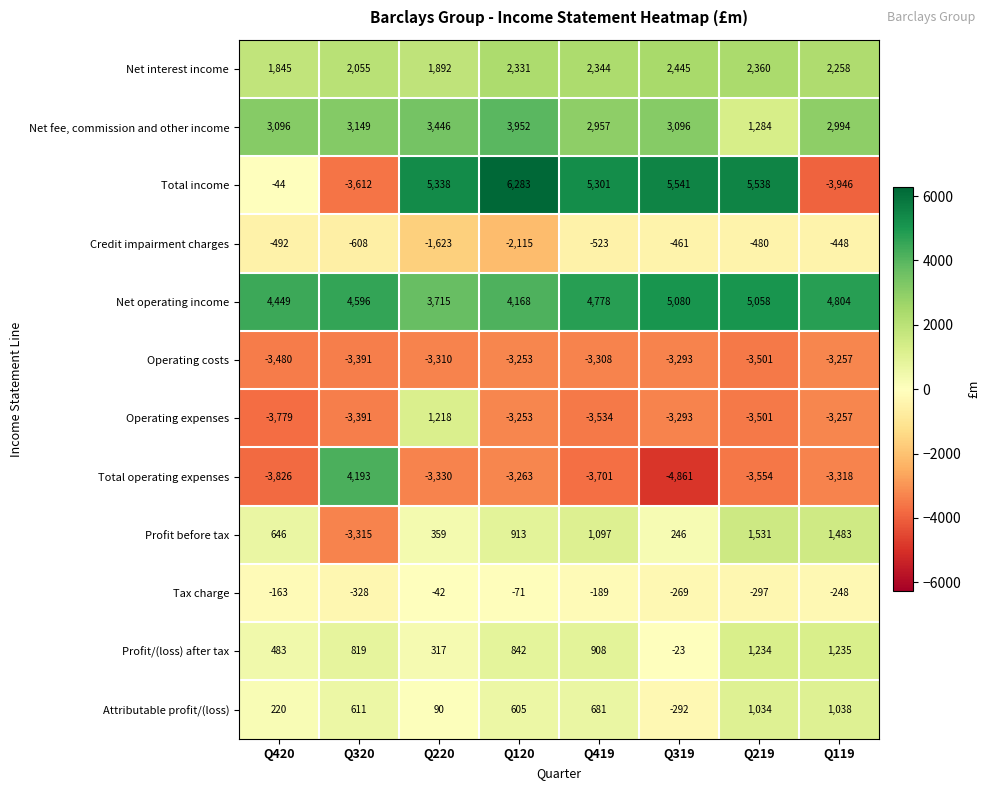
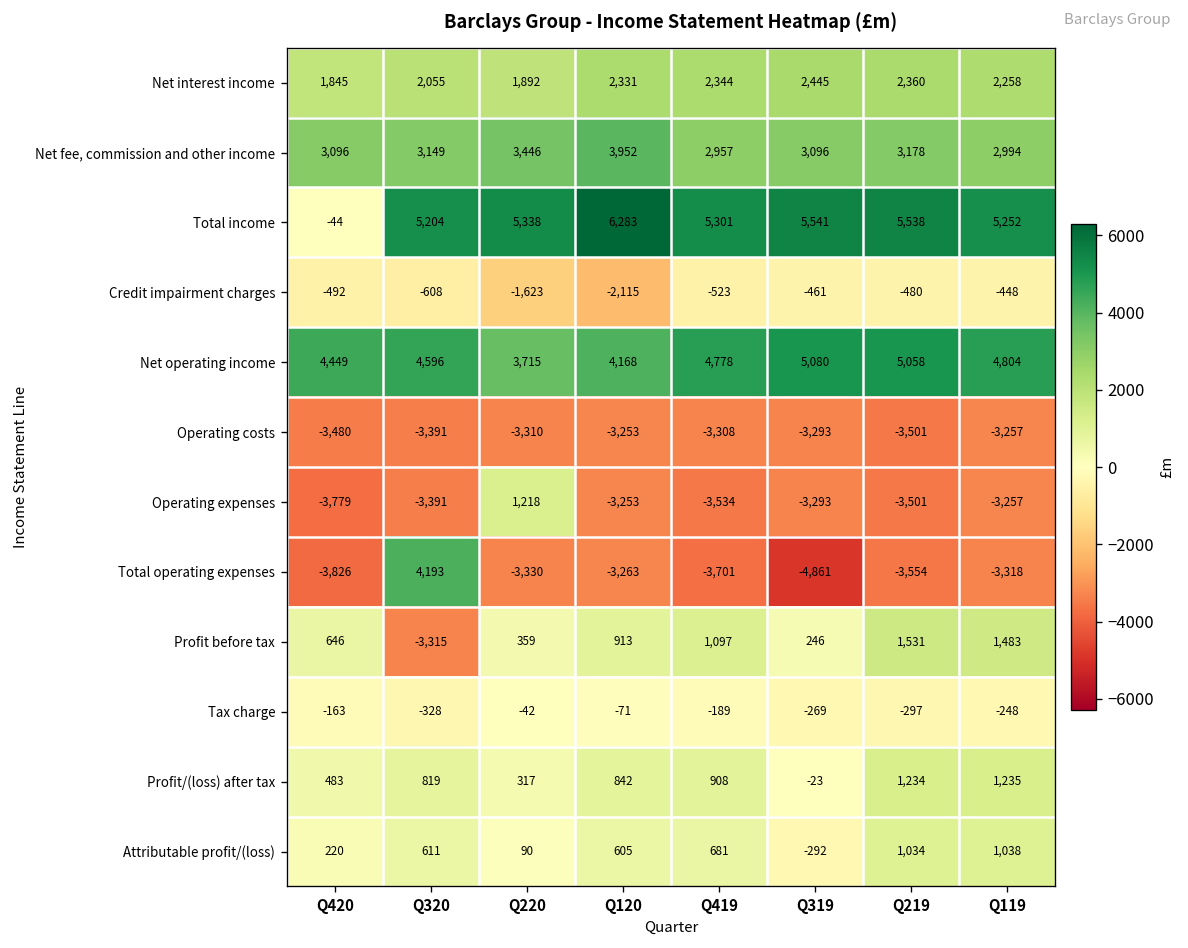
Net fee, commission and other income, Q219: 1,284 -> 3,178
Total income, Q320: -3,612 -> 5,204
Total income, Q119: -3,946 -> 5,252
